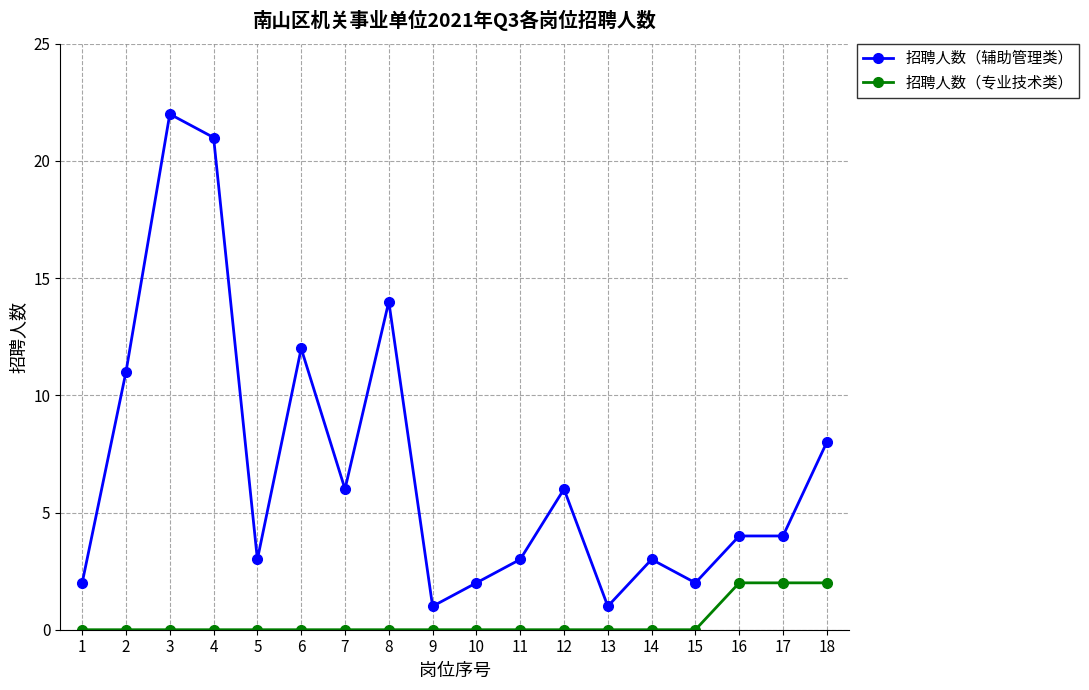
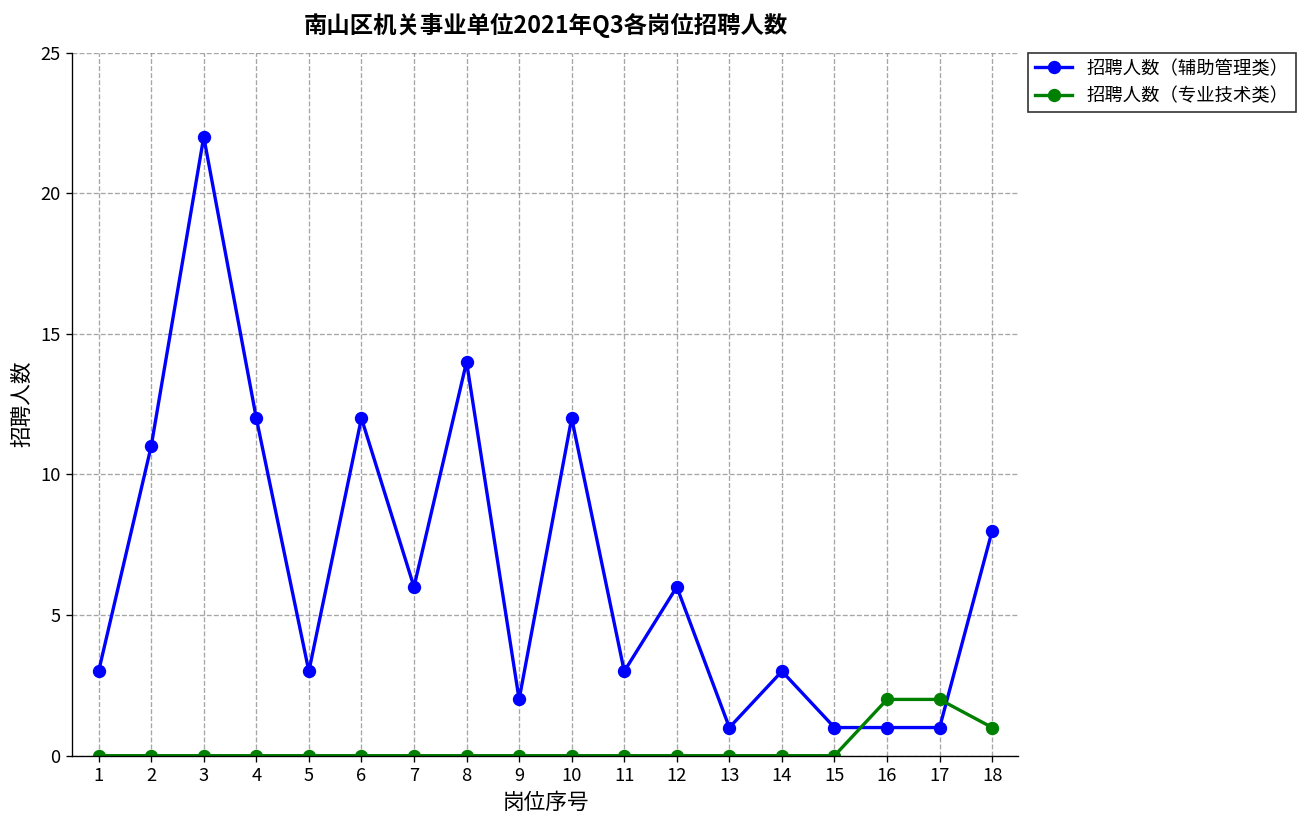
招聘人数（辅助管理类）, 1: 2 -> 3
招聘人数（辅助管理类）, 4: 21 -> 12
招聘人数（辅助管理类）, 9: 1 -> 2
招聘人数（辅助管理类）, 10: 2 -> 12
招聘人数（辅助管理类）, 15: 2 -> 1
招聘人数（辅助管理类）, 16: 4 -> 1
招聘人数（辅助管理类）, 17: 4 -> 1
招聘人数（专业技术类）, 18: 2 -> 1
